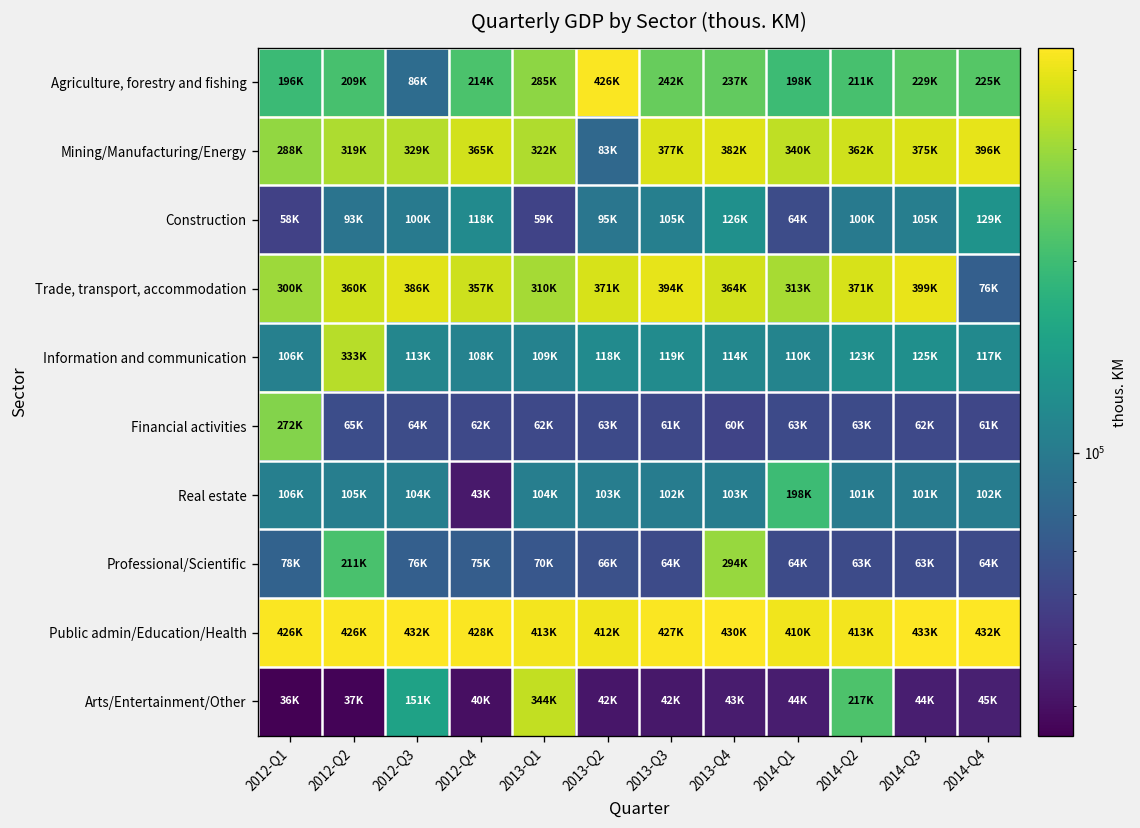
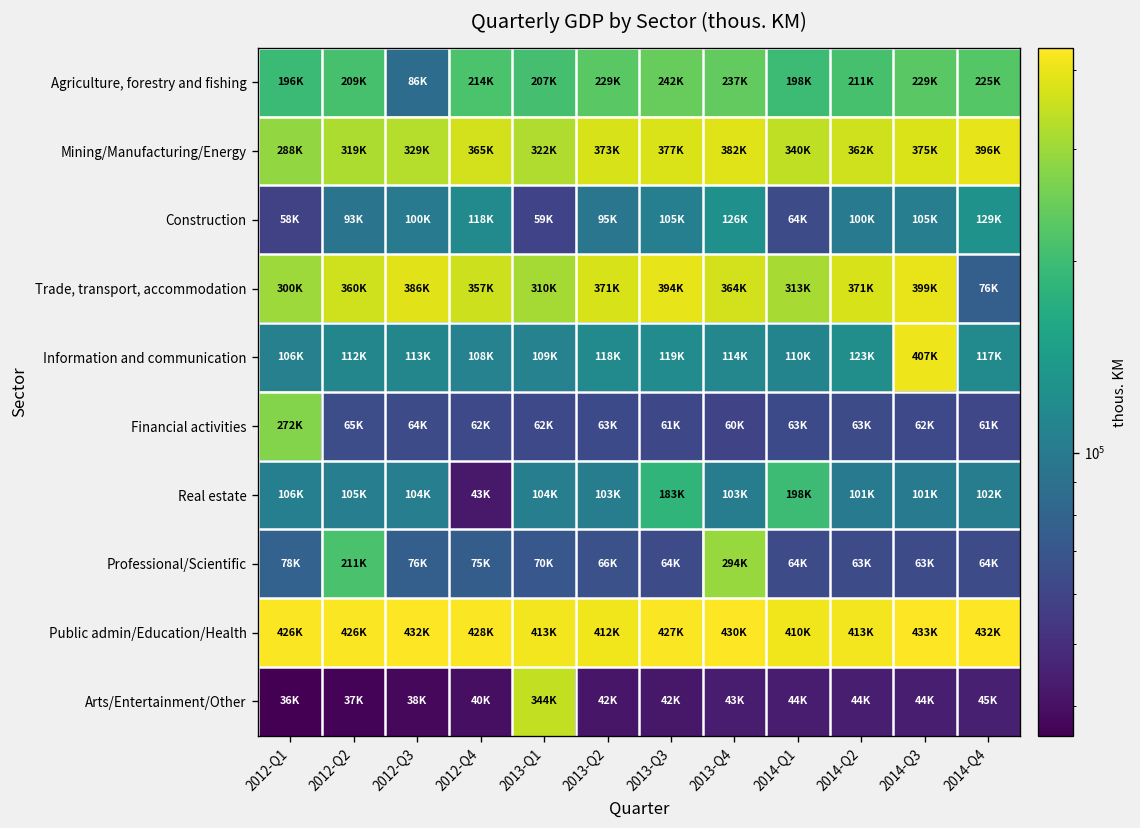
Agriculture, forestry and fishing, 2013-Q1: 285K -> 207K
Agriculture, forestry and fishing, 2013-Q2: 426K -> 229K
Mining/Manufacturing/Energy, 2013-Q2: 83K -> 373K
Information and communication, 2012-Q2: 333K -> 112K
Information and communication, 2014-Q3: 125K -> 407K
Real estate, 2013-Q3: 102K -> 183K
Arts/Entertainment/Other, 2012-Q3: 151K -> 38K
Arts/Entertainment/Other, 2014-Q2: 217K -> 44K
